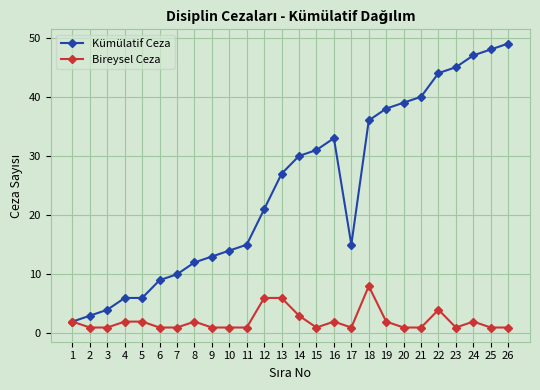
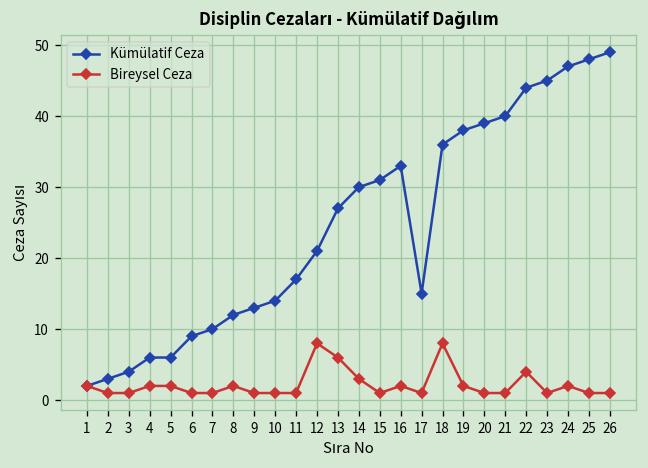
Kümülatif Ceza, 11: 15 -> 17
Bireysel Ceza, 12: 6 -> 8
